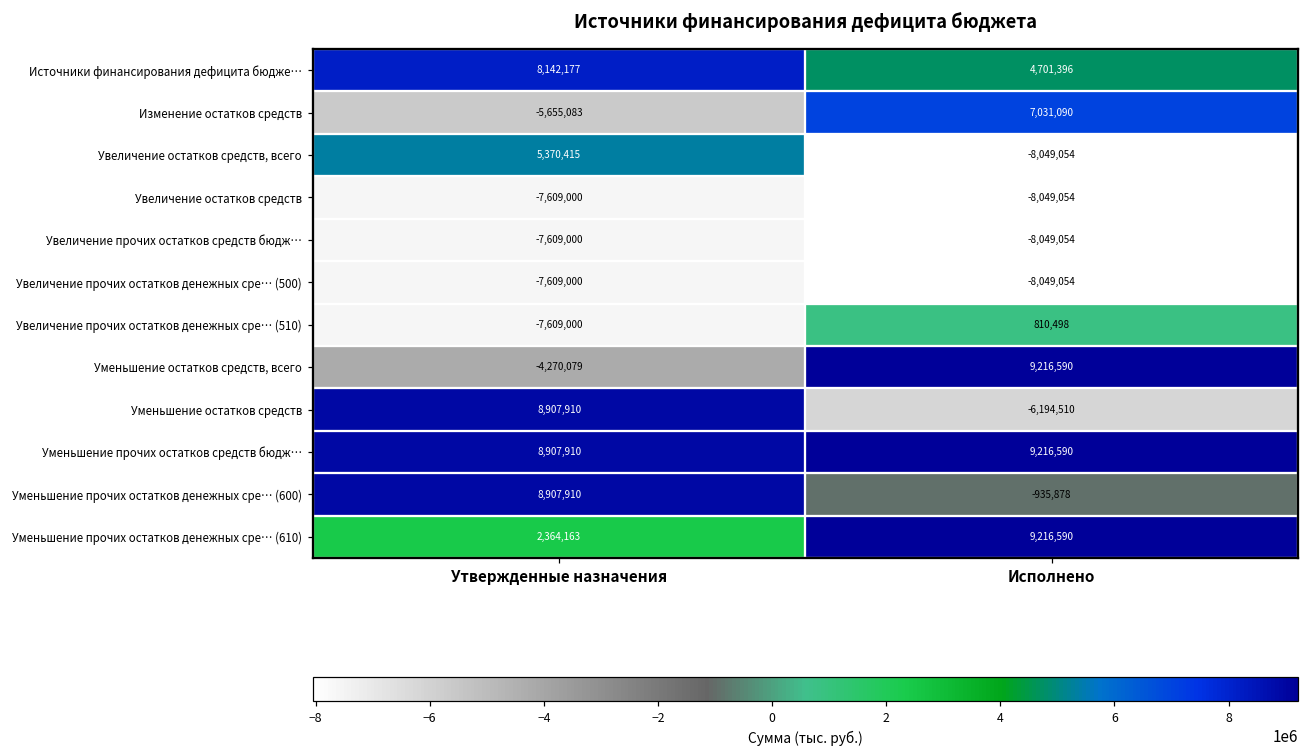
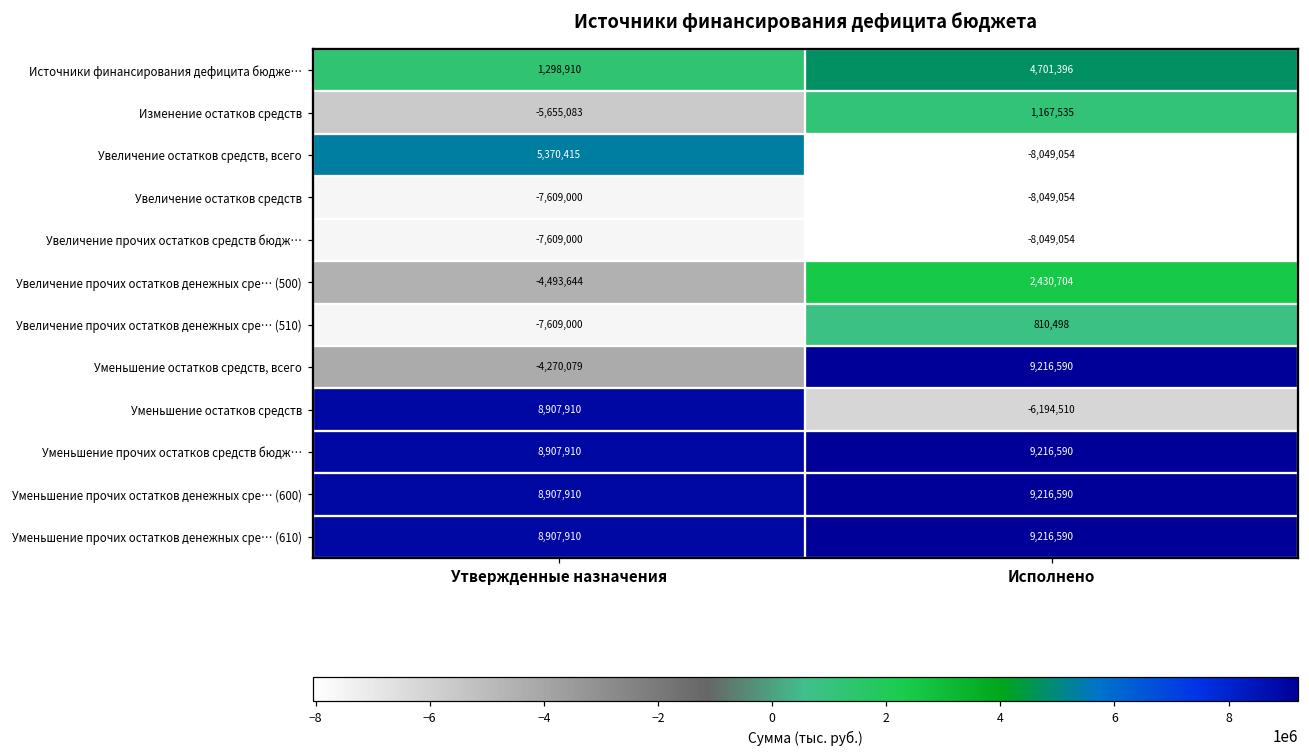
Источники финансирования дефицита бюдже…, Утвержденные назначения: 8,142,177 -> 1,298,910
Изменение остатков средств, Исполнено: 7,031,090 -> 1,167,535
Увеличение прочих остатков денежных сре… (500), Утвержденные назначения: -7,609,000 -> -4,493,644
Увеличение прочих остатков денежных сре… (500), Исполнено: -8,049,054 -> 2,430,704
Уменьшение прочих остатков денежных сре… (600), Исполнено: -935,878 -> 9,216,590
Уменьшение прочих остатков денежных сре… (610), Утвержденные назначения: 2,364,163 -> 8,907,910
